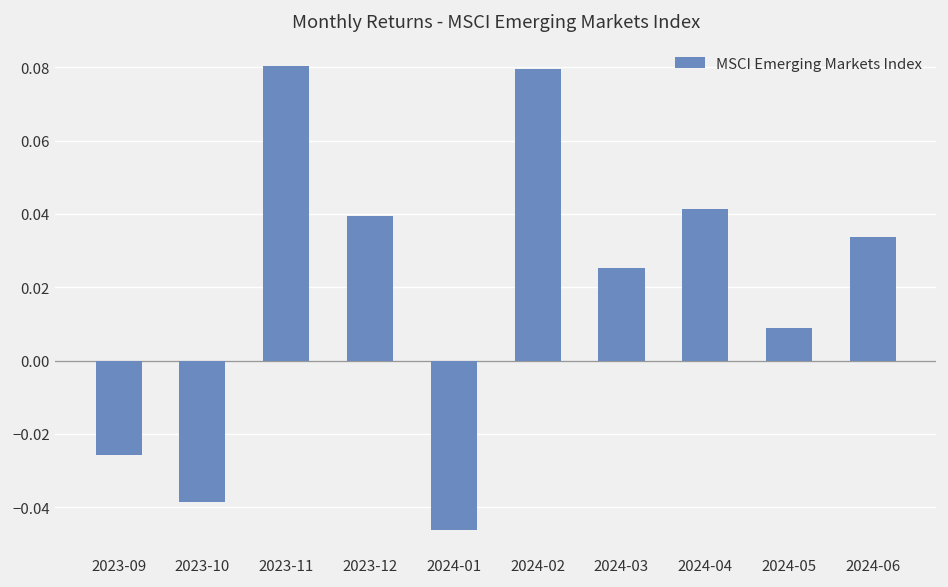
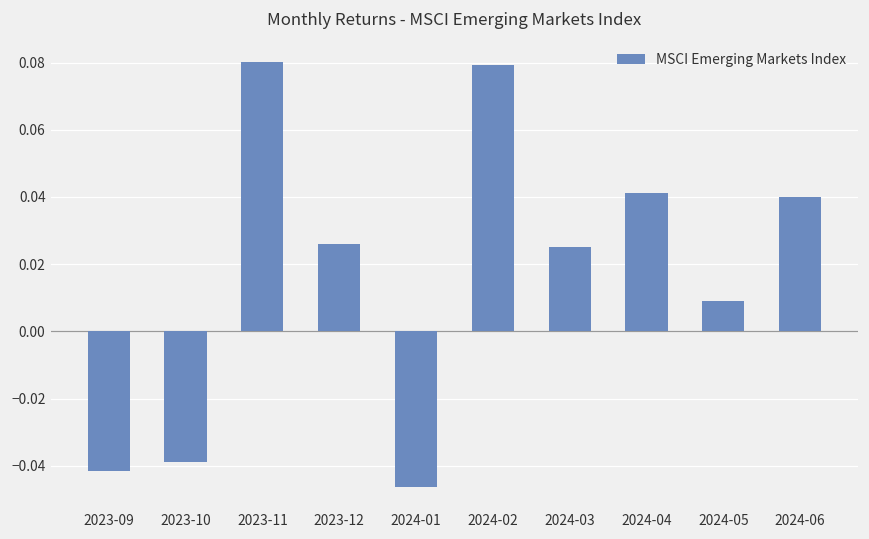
2023-09: -0.026 -> -0.041
2023-12: 0.040 -> 0.026
2024-06: 0.034 -> 0.040
